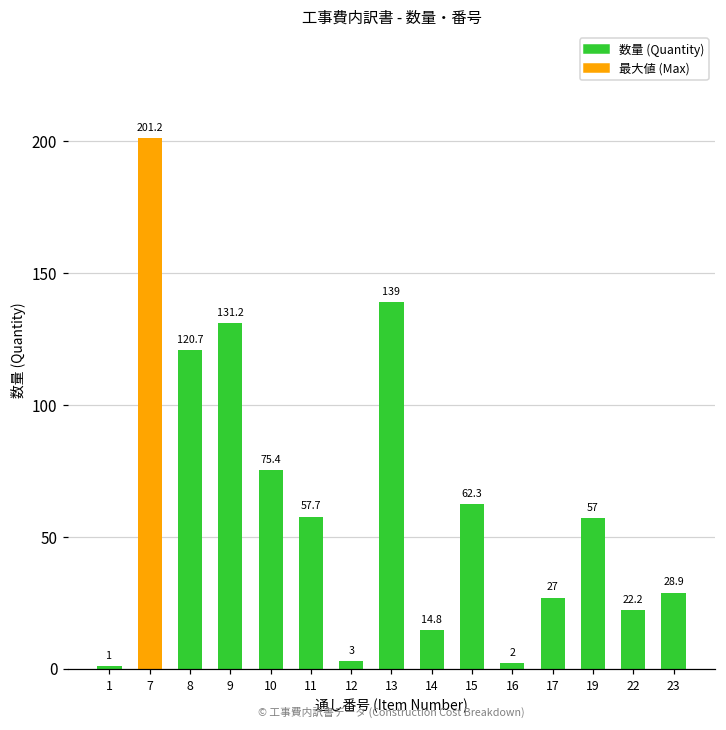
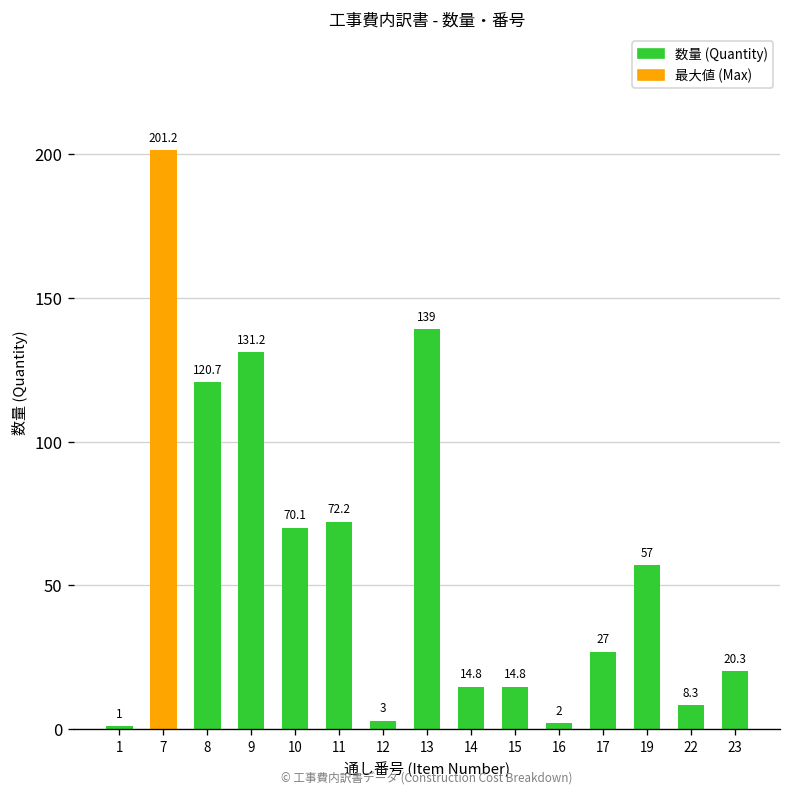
10: 75.4 -> 70.1
11: 57.7 -> 72.2
15: 62.3 -> 14.8
22: 22.2 -> 8.3
23: 28.9 -> 20.3
